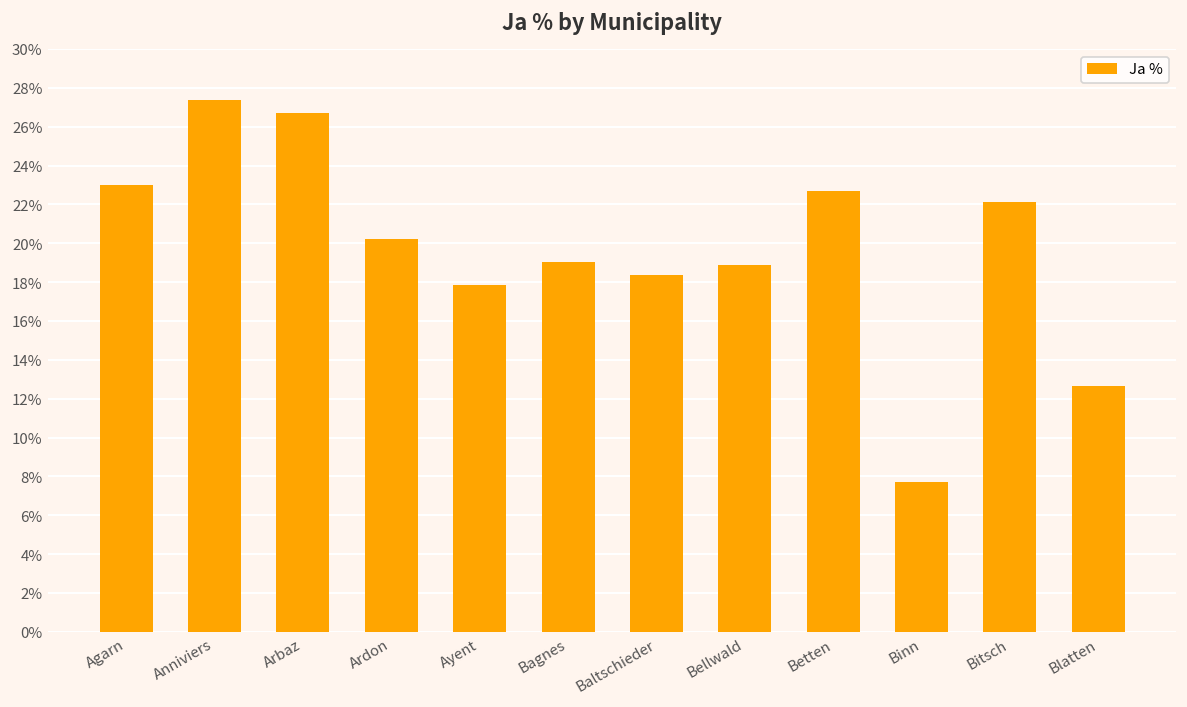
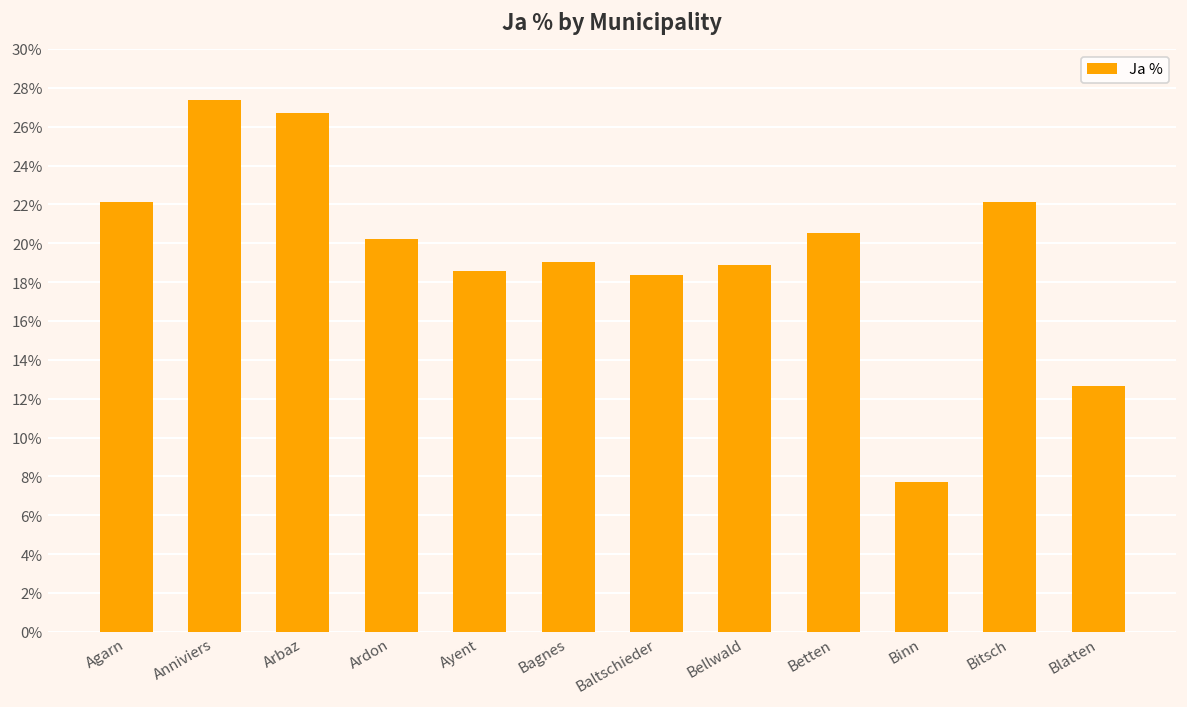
Agarn: 23.0% -> 22.1%
Ayent: 17.9% -> 18.6%
Betten: 22.7% -> 20.5%
